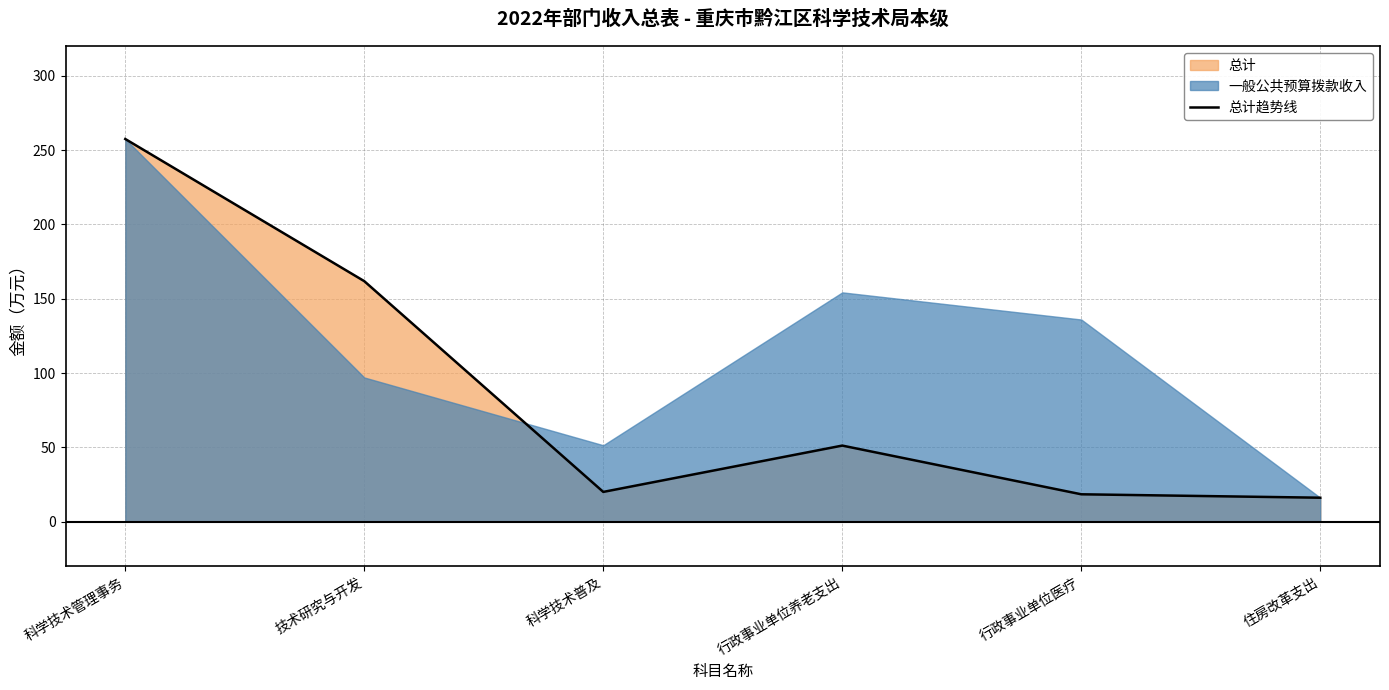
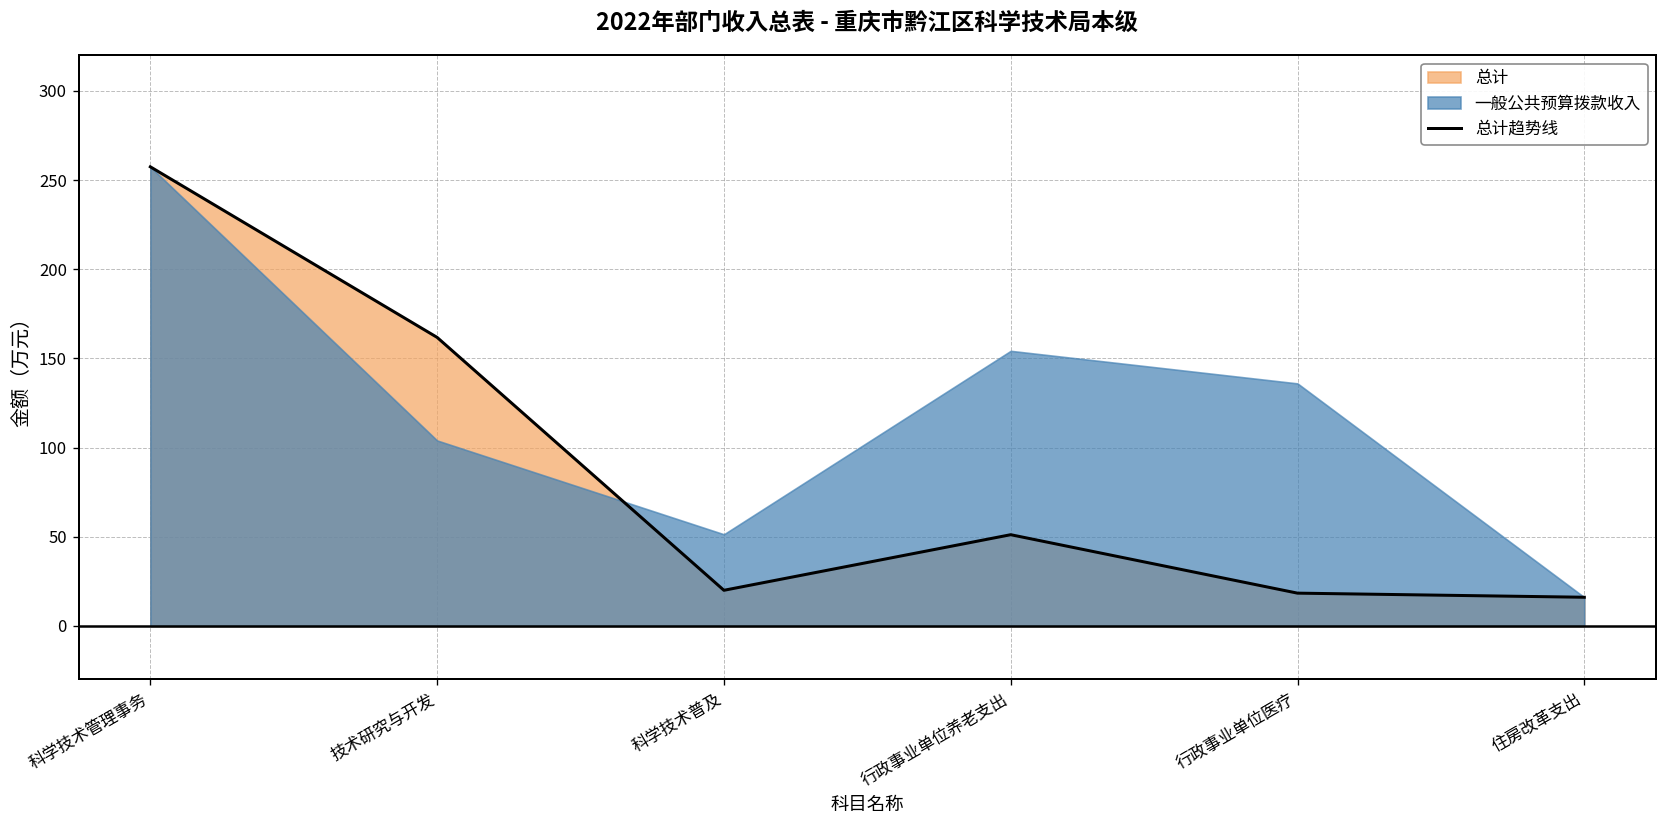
一般公共预算拨款收入, 技术研究与开发: 97 -> 104
